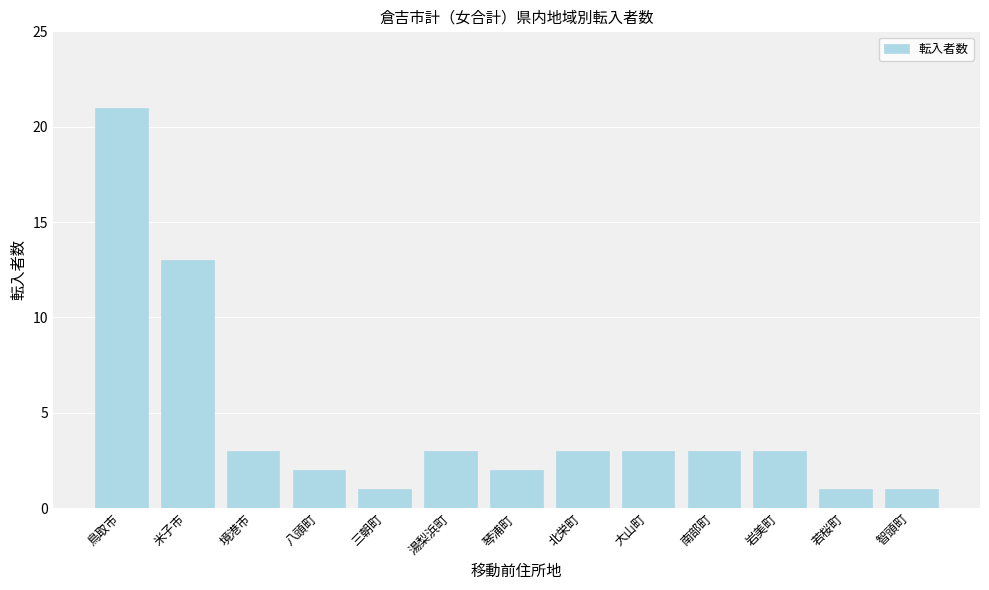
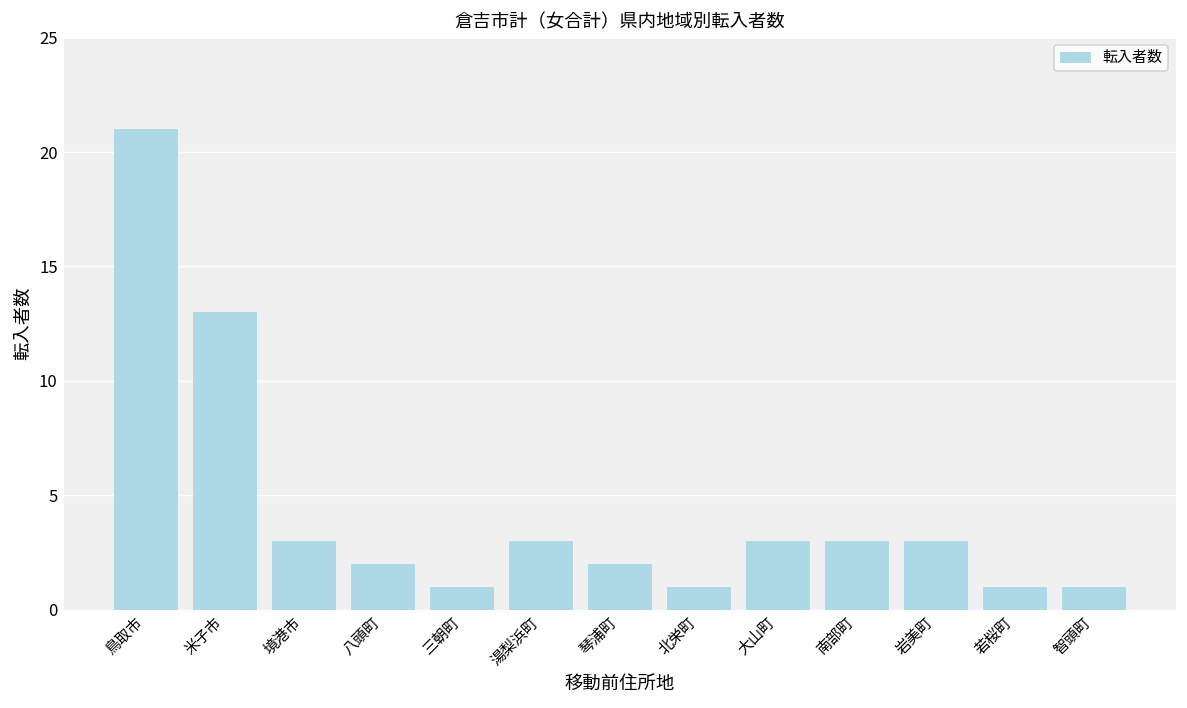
北栄町: 3 -> 1
